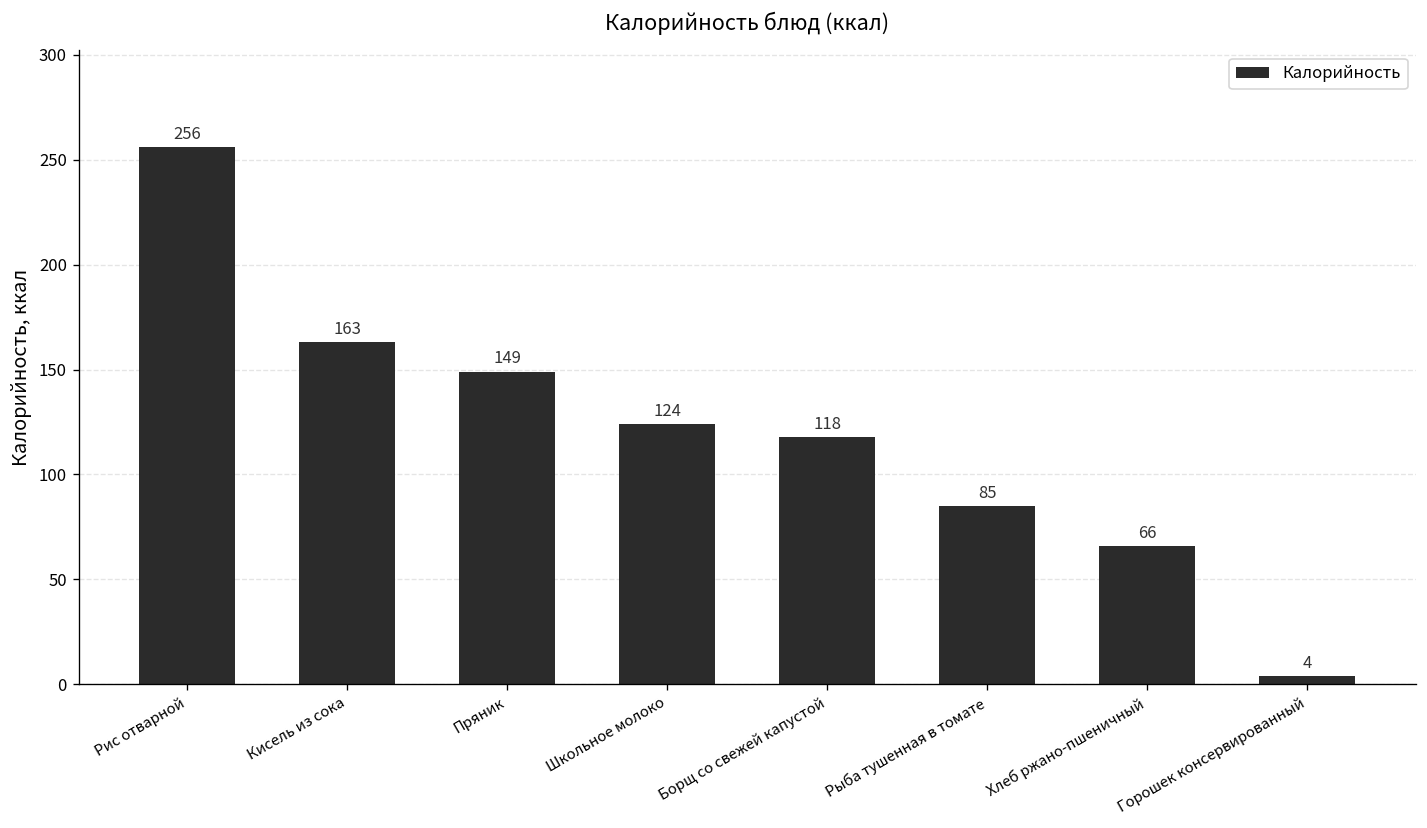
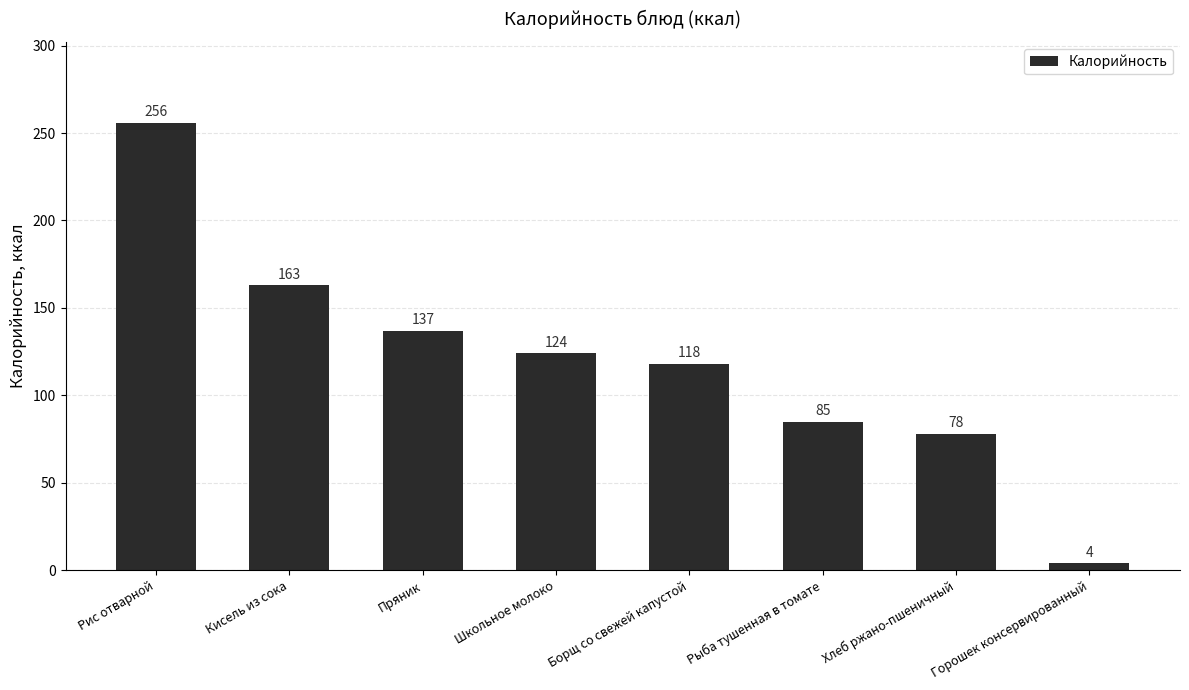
Пряник: 149 -> 137
Хлеб ржано-пшеничный: 66 -> 78
